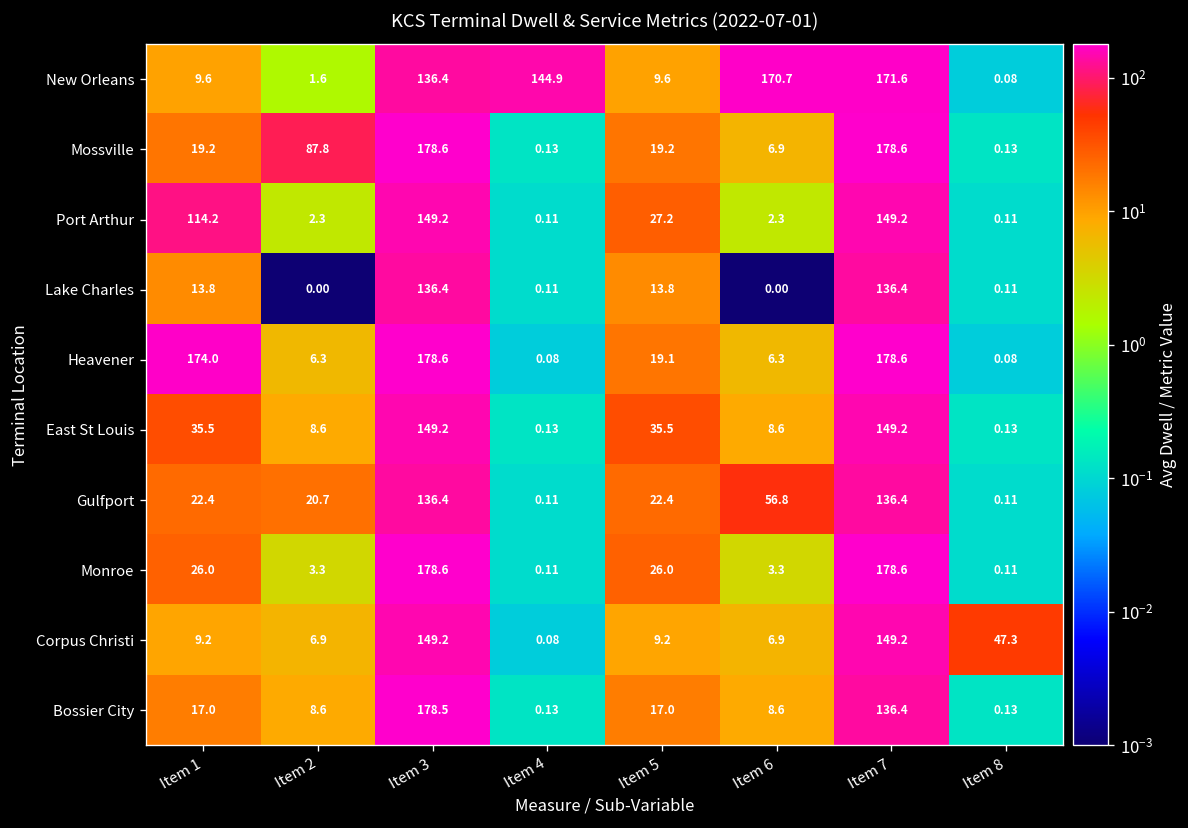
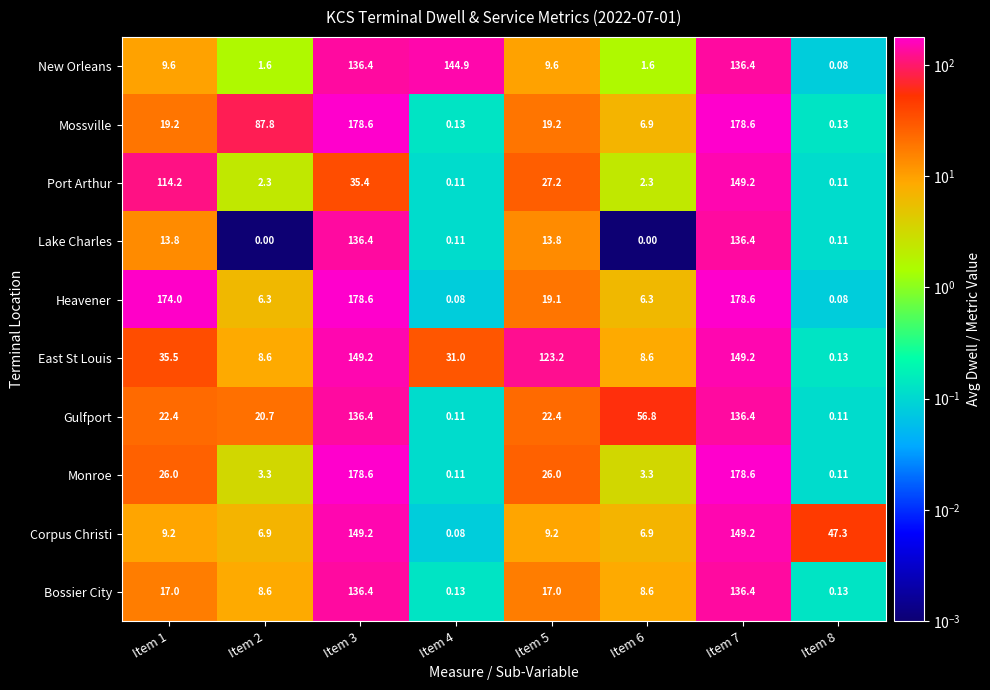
New Orleans, Item 6: 170.7 -> 1.6
New Orleans, Item 7: 171.6 -> 136.4
Port Arthur, Item 3: 149.2 -> 35.4
East St Louis, Item 4: 0.13 -> 31.0
East St Louis, Item 5: 35.5 -> 123.2
Bossier City, Item 3: 178.5 -> 136.4
